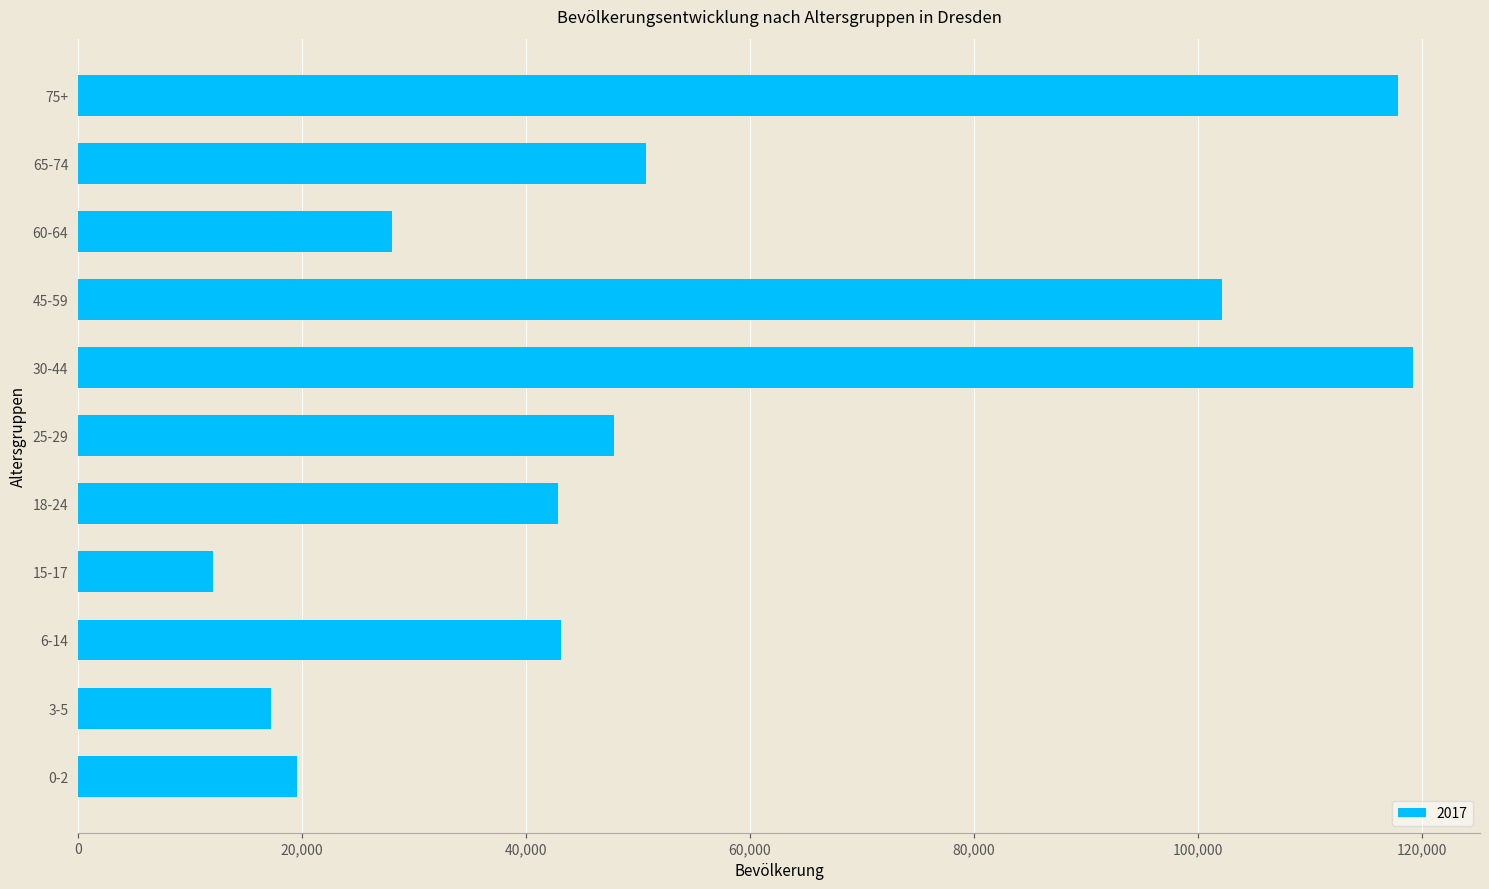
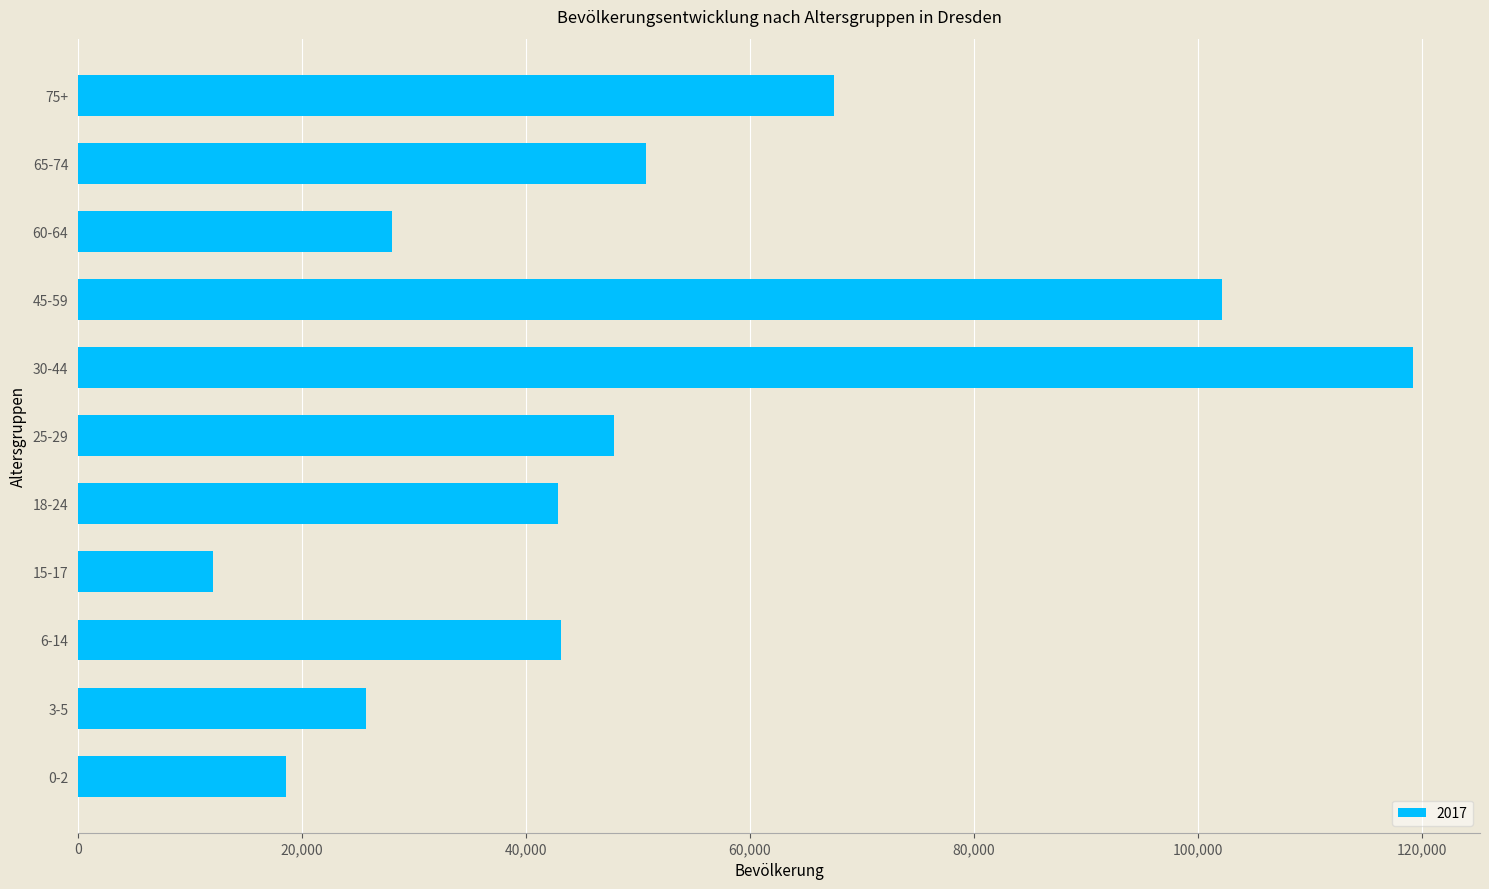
75+: 117,900 -> 67,500
3-5: 17,300 -> 25,700
0-2: 19,500 -> 18,600
